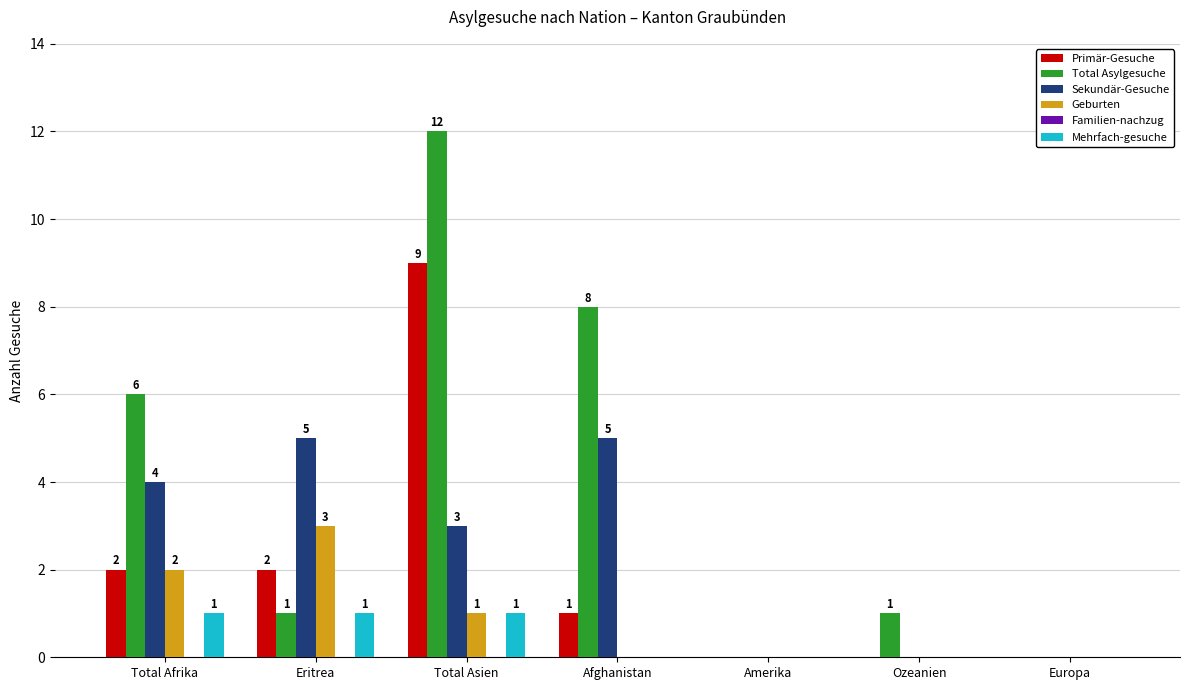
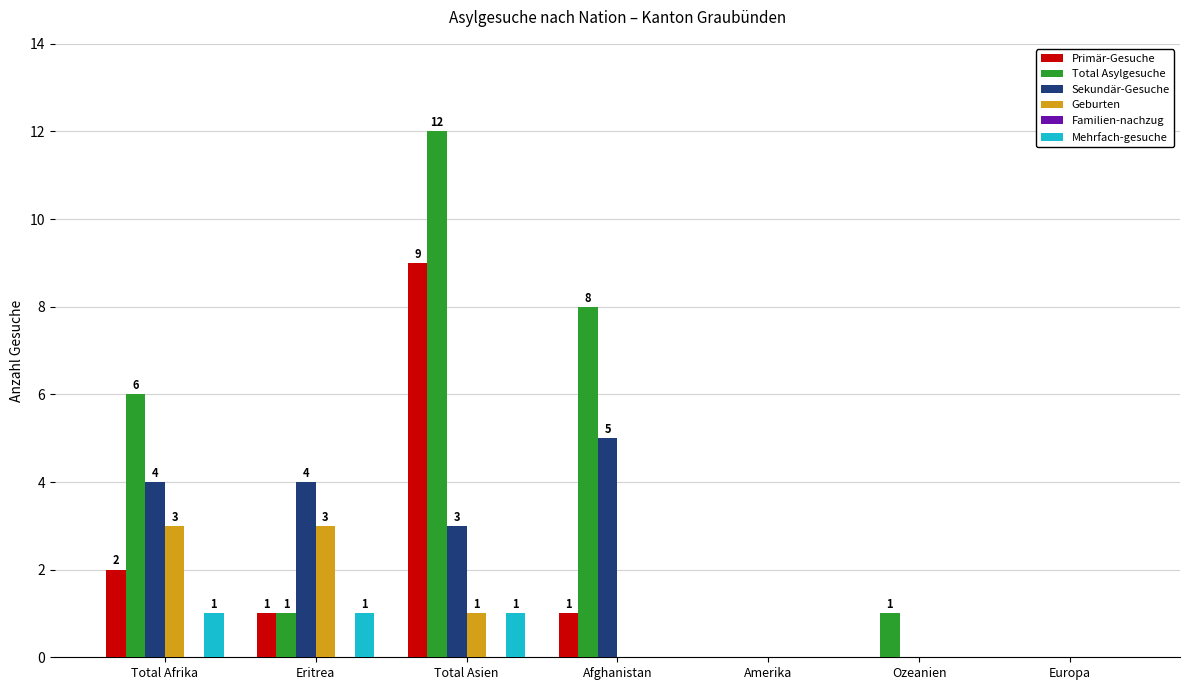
Geburten, Total Afrika: 2 -> 3
Primär-Gesuche, Eritrea: 2 -> 1
Sekundär-Gesuche, Eritrea: 5 -> 4
